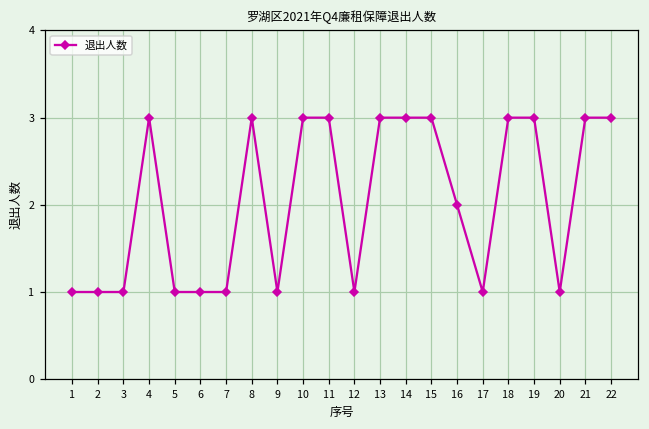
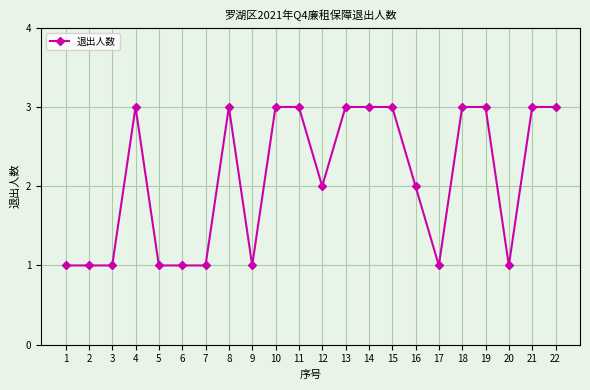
12: 1 -> 2
